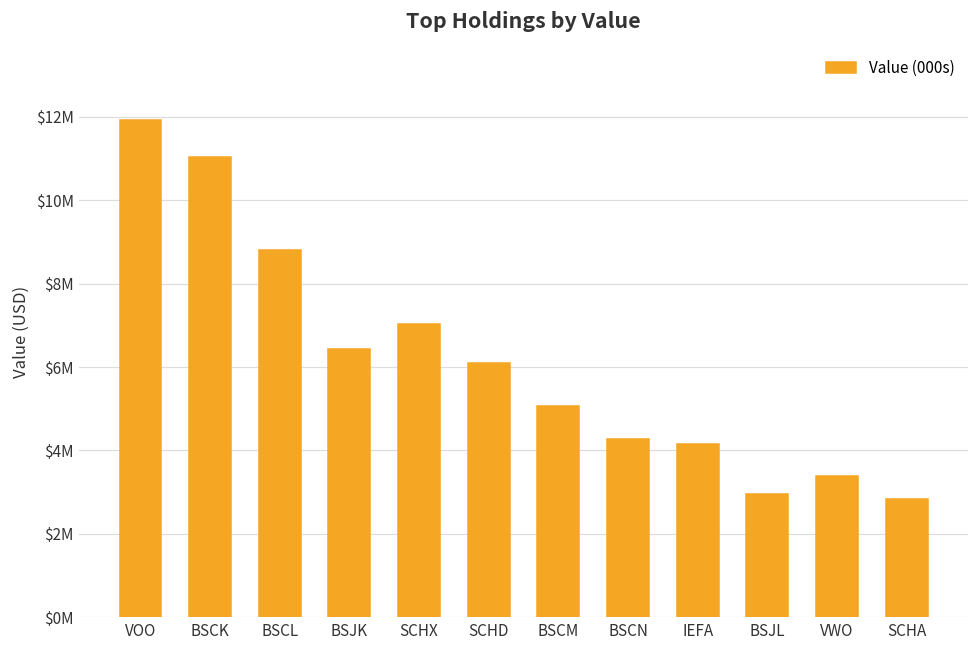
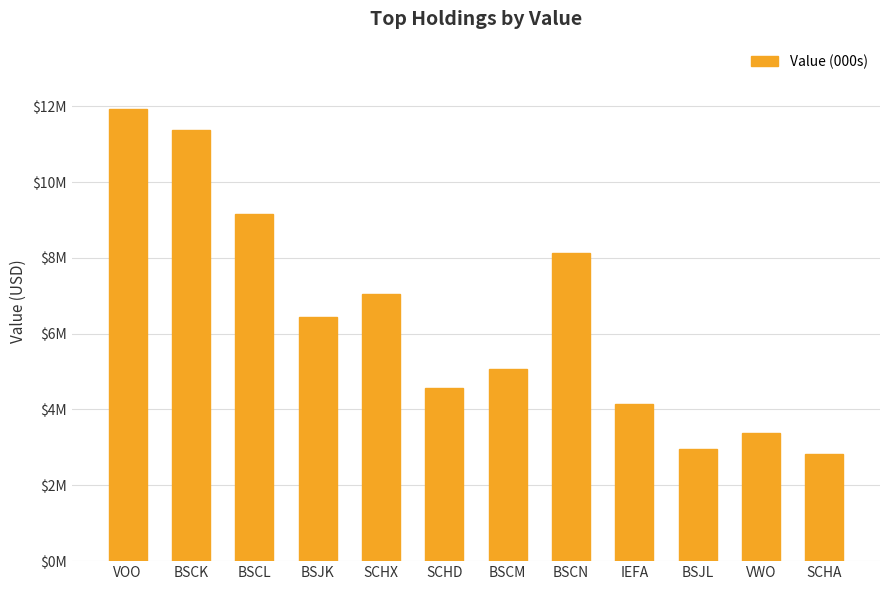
BSCK: $11000000 -> $11400000
BSCL: $8800000 -> $9200000
SCHD: $6100000 -> $4600000
BSCN: $4300000 -> $8100000
